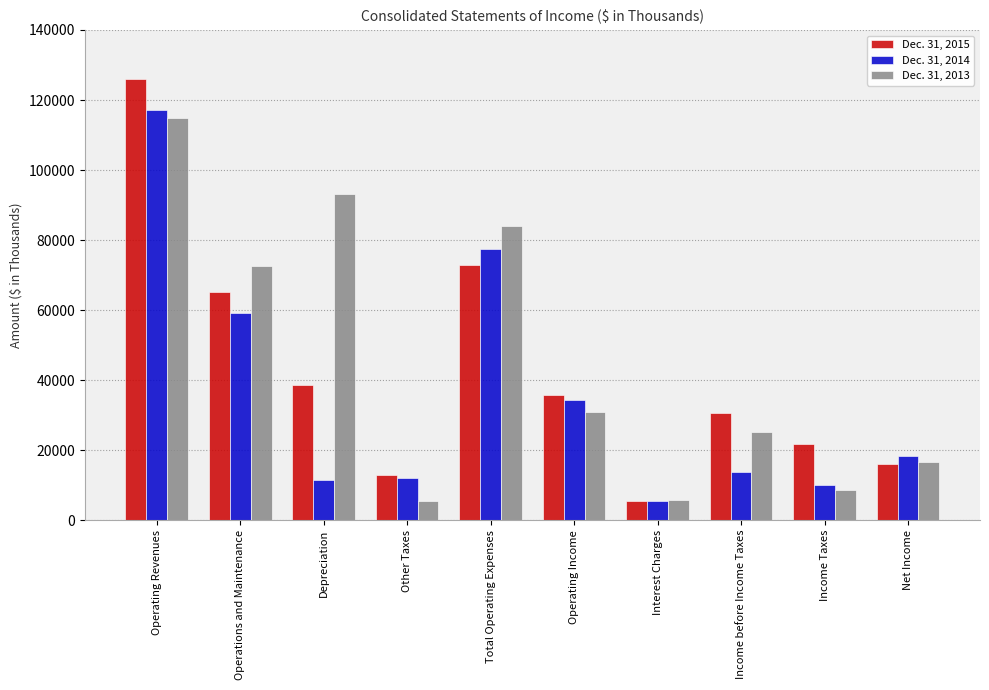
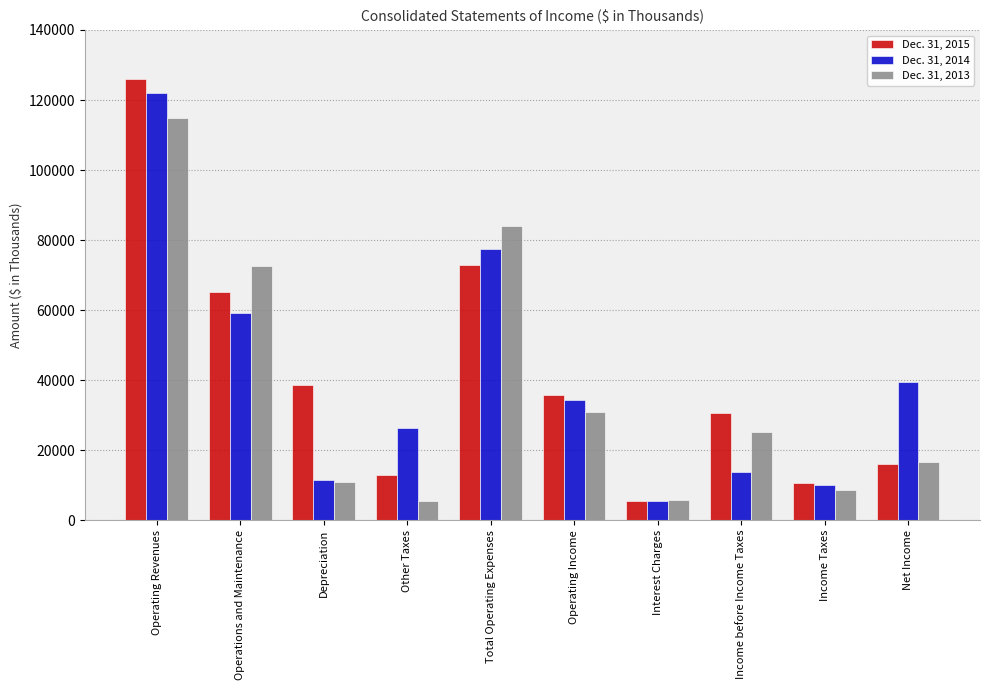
Dec. 31, 2014, Operating Revenues: 117000 -> 122000
Dec. 31, 2013, Depreciation: 93000 -> 11000
Dec. 31, 2014, Other Taxes: 12000 -> 26000
Dec. 31, 2015, Income Taxes: 22000 -> 11000
Dec. 31, 2014, Net Income: 18000 -> 40000
